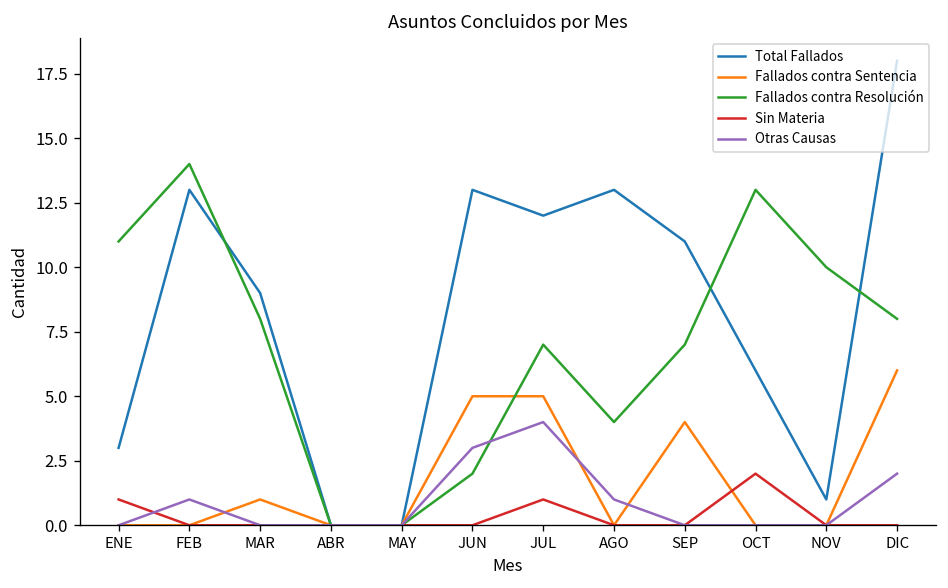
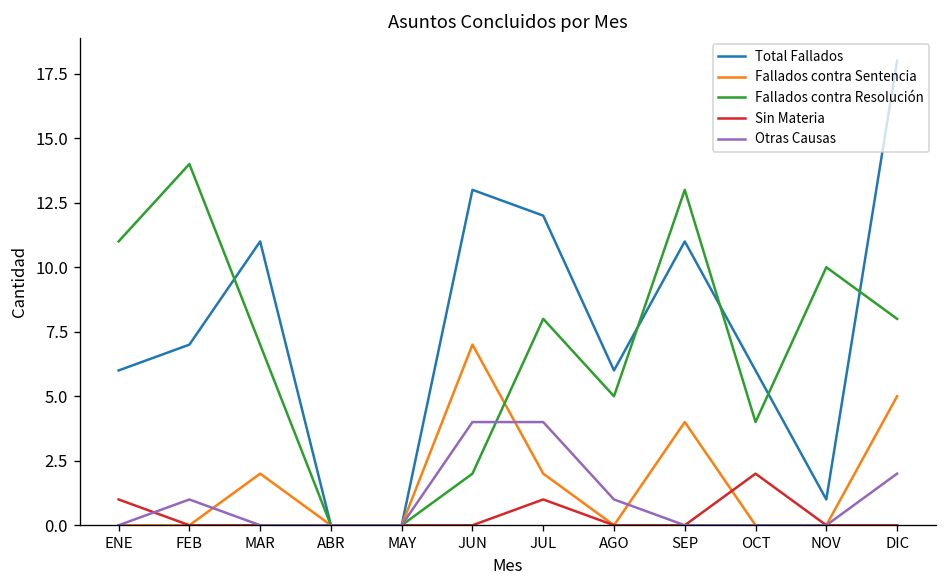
Total Fallados, ENE: 3 -> 6
Total Fallados, FEB: 13 -> 7
Total Fallados, MAR: 9 -> 11
Fallados contra Sentencia, MAR: 1 -> 2
Fallados contra Resolución, MAR: 8 -> 7
Fallados contra Sentencia, JUN: 5 -> 7
Otras Causas, JUN: 3 -> 4
Fallados contra Sentencia, JUL: 5 -> 2
Fallados contra Resolución, JUL: 7 -> 8
Total Fallados, AGO: 13 -> 6
Fallados contra Resolución, AGO: 4 -> 5
Fallados contra Resolución, SEP: 7 -> 13
Fallados contra Resolución, OCT: 13 -> 4
Fallados contra Sentencia, DIC: 6 -> 5
